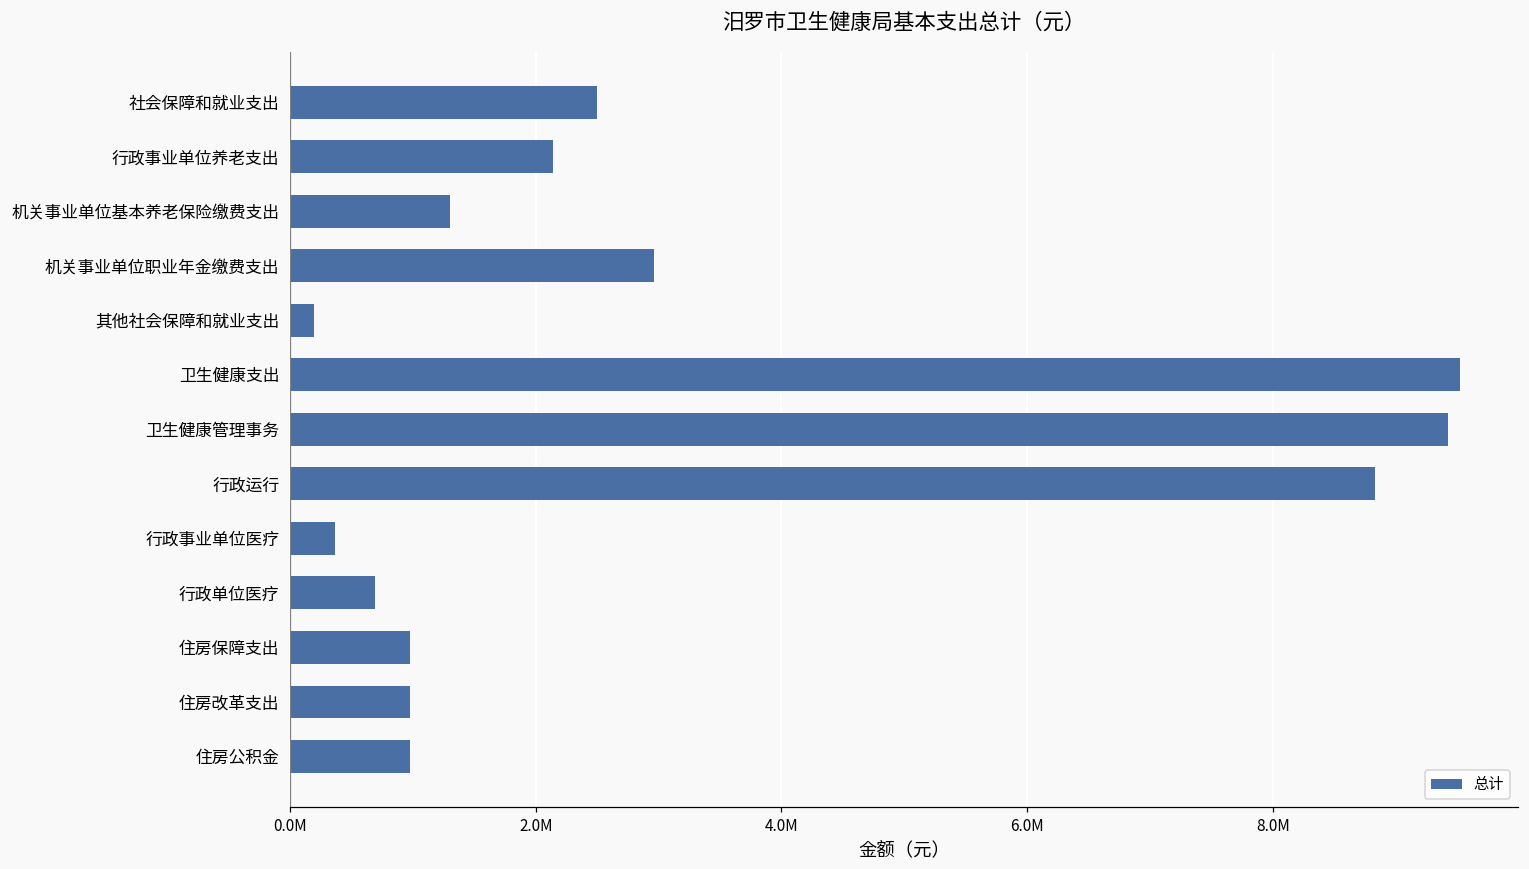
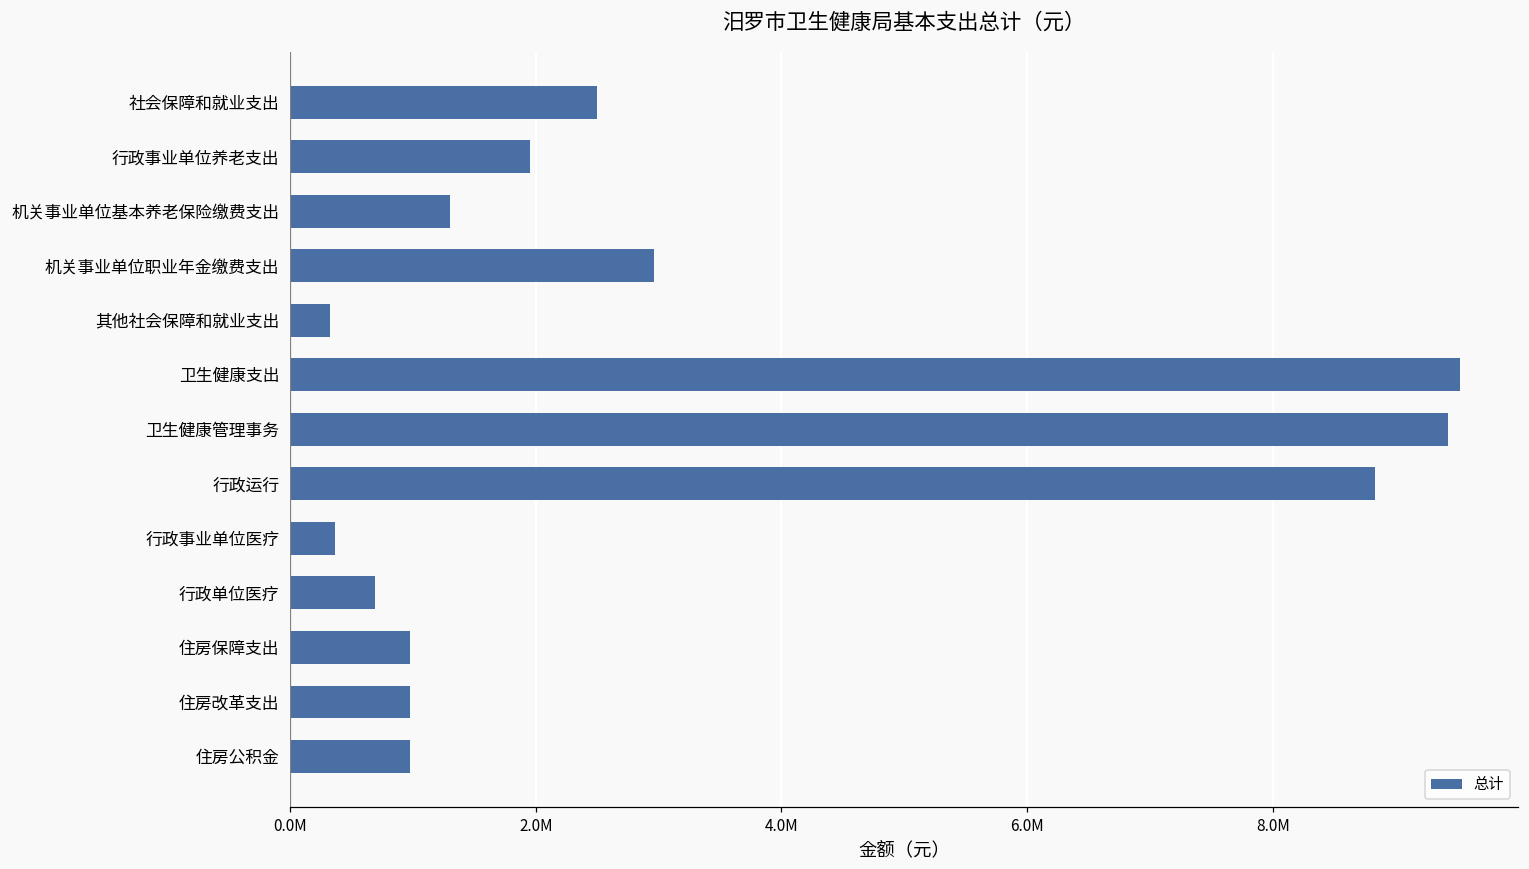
行政事业单位养老支出: 2140000 -> 1950000
其他社会保障和就业支出: 190000 -> 320000
